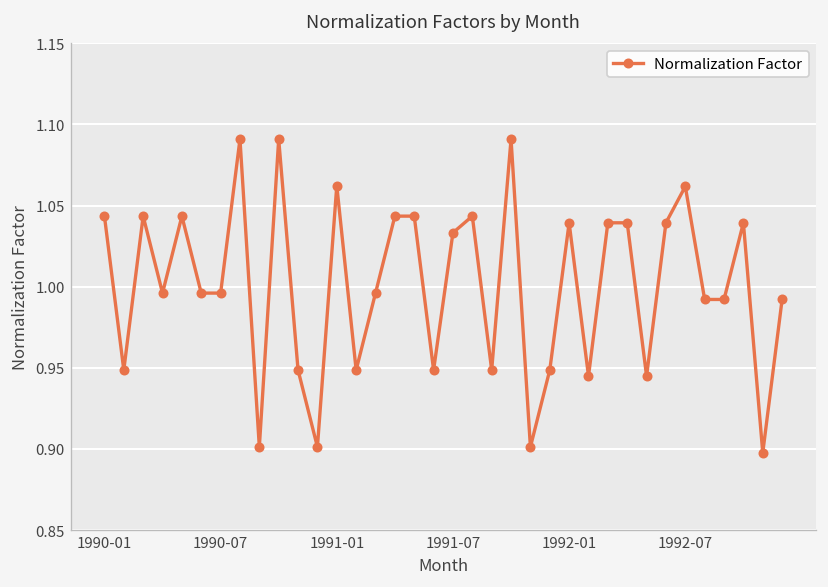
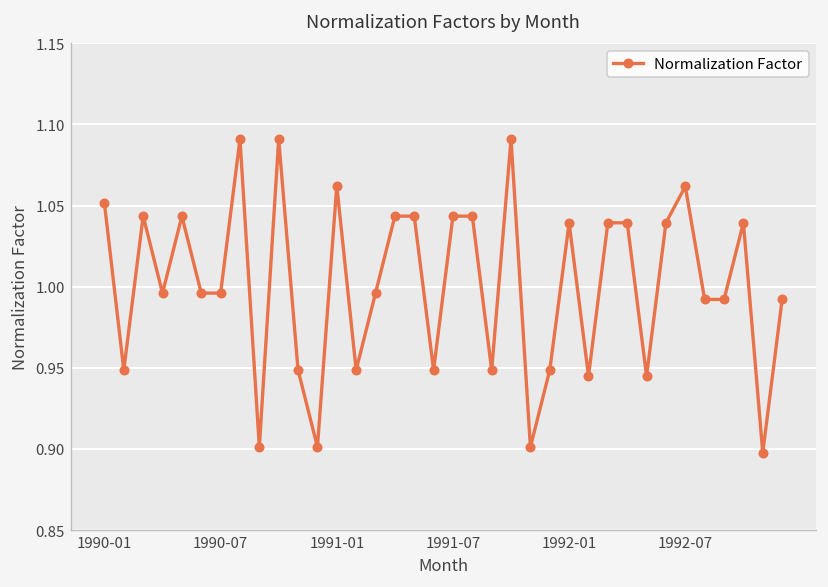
1990-01: 1.043 -> 1.051
1991-07: 1.033 -> 1.043
